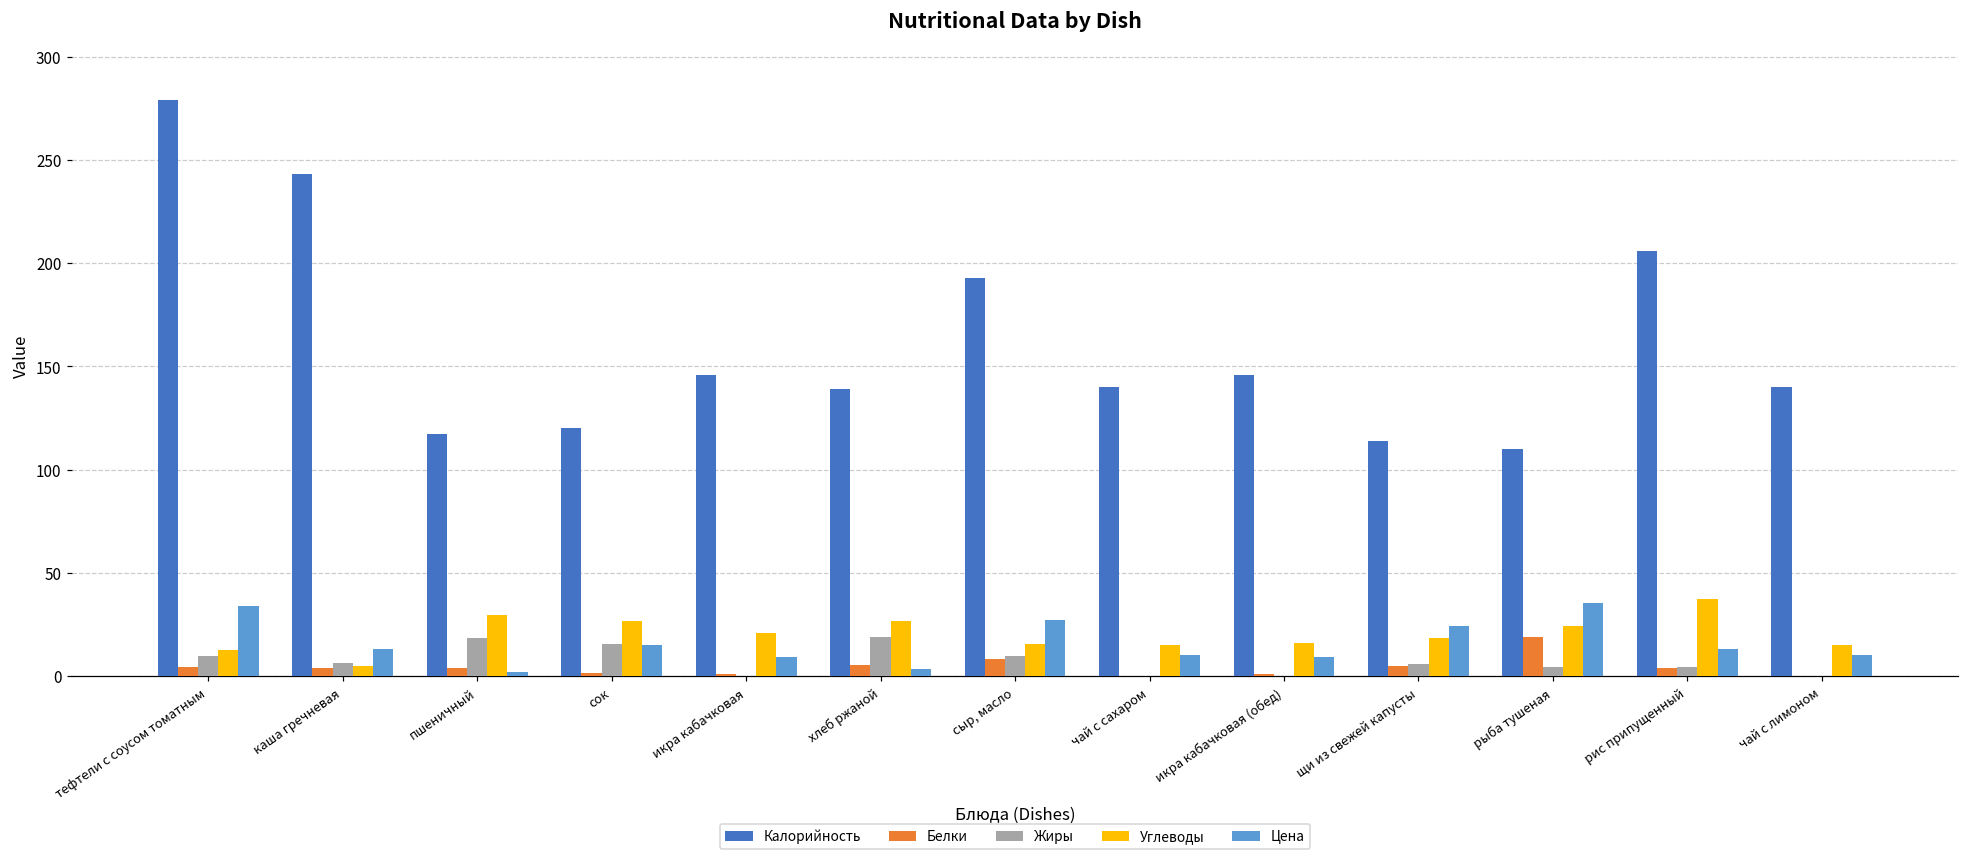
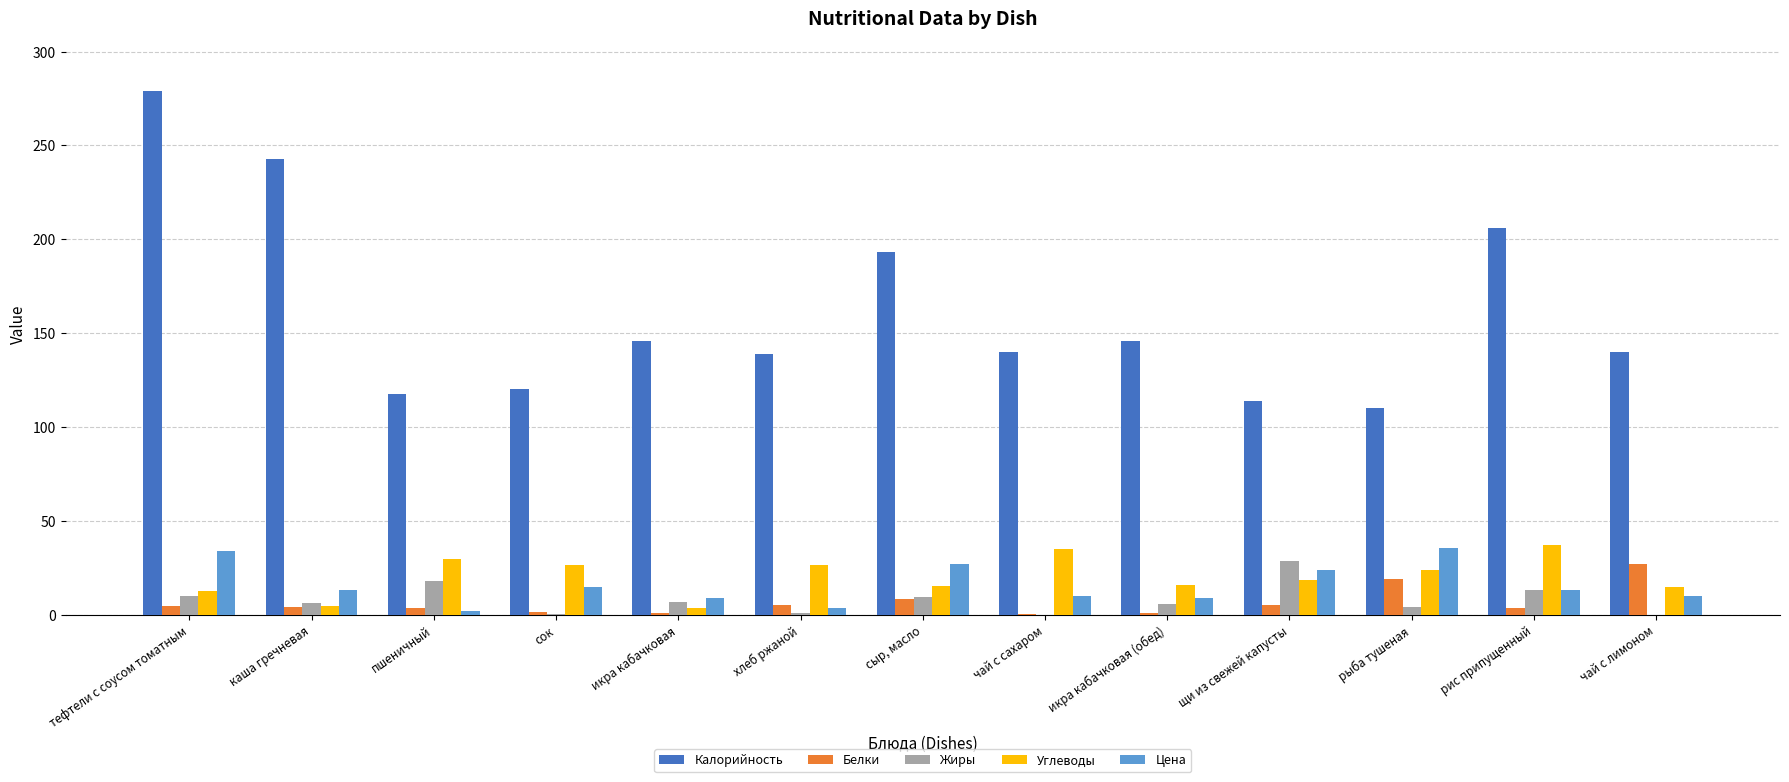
Жиры, сок: 15 -> 0
Жиры, икра кабачковая: 0 -> 7
Углеводы, икра кабачковая: 21 -> 4
Жиры, хлеб ржаной: 19 -> 1
Углеводы, чай с сахаром: 15 -> 35
Жиры, икра кабачковая (обед): 0 -> 6
Жиры, щи из свежей капусты: 6 -> 28
Жиры, рис припущенный: 4 -> 13
Белки, чай с лимоном: 0 -> 27
